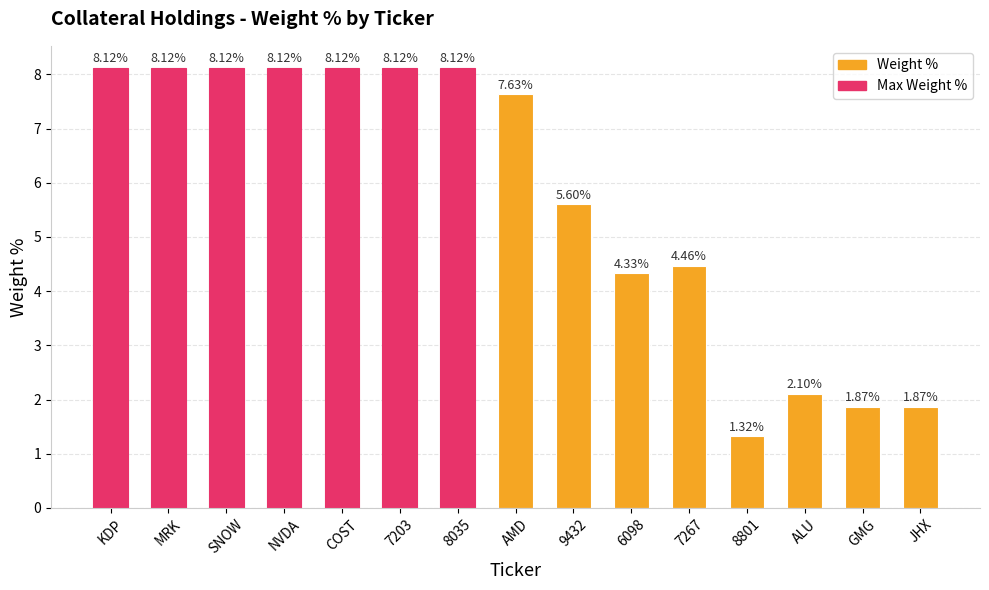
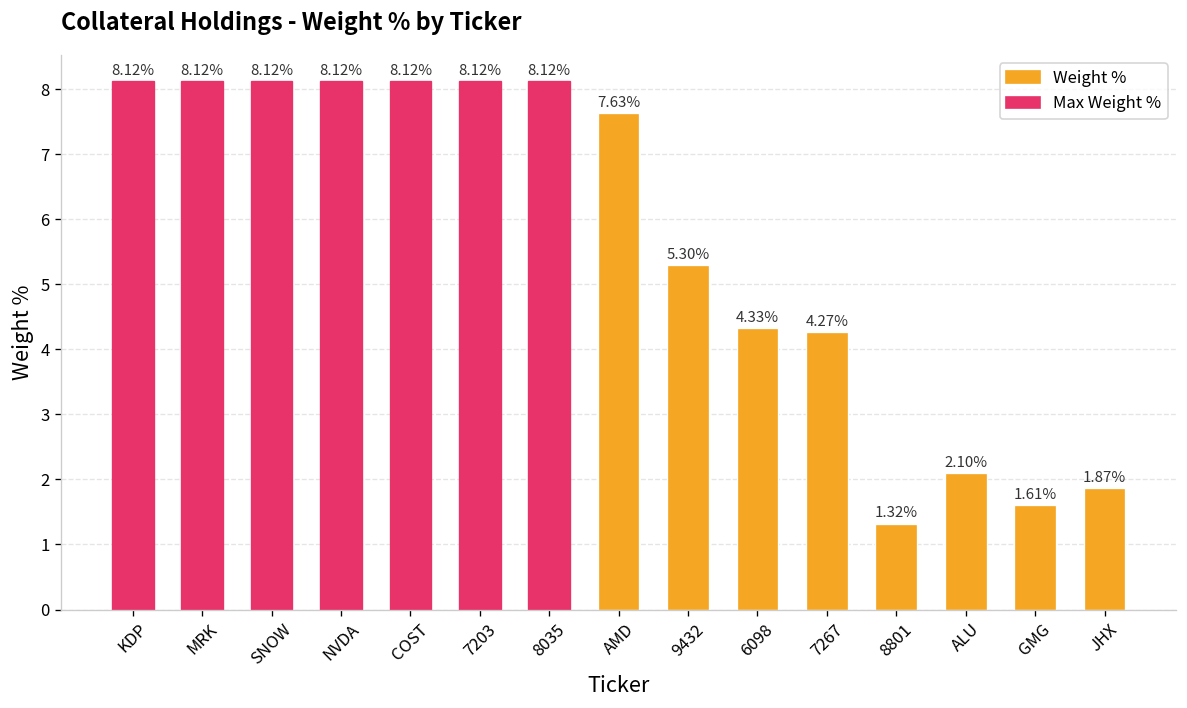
9432: 5.60% -> 5.30%
7267: 4.46% -> 4.27%
GMG: 1.87% -> 1.61%
